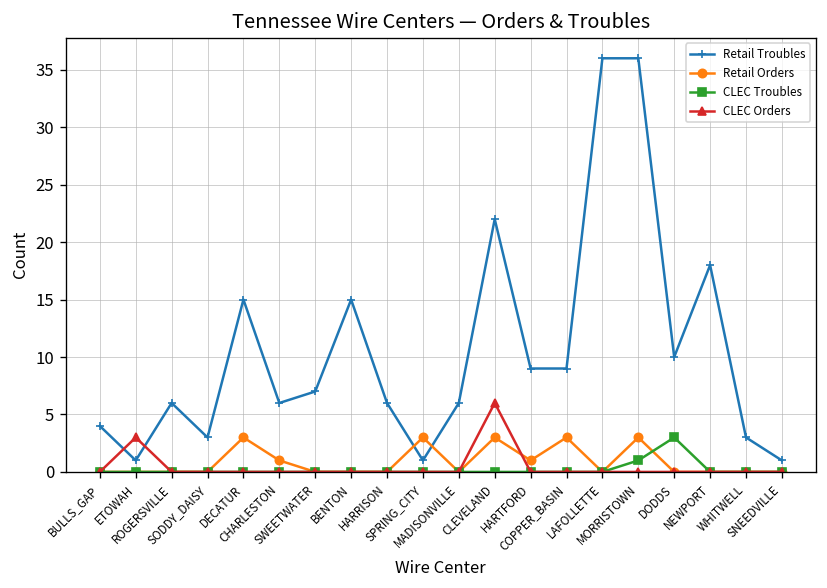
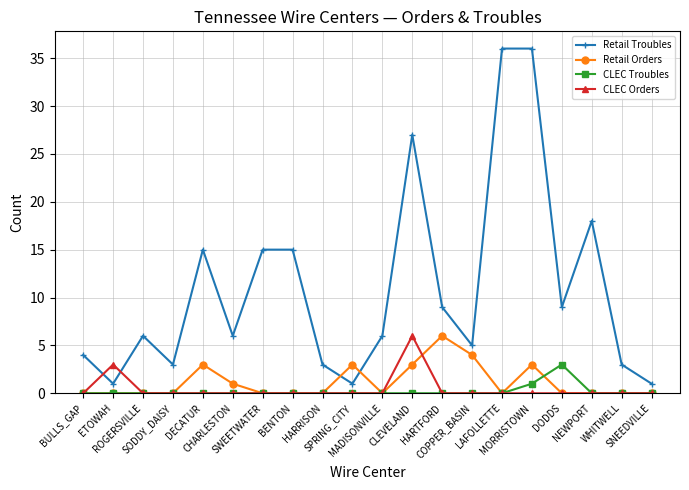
Retail Troubles, SWEETWATER: 7 -> 15
Retail Troubles, HARRISON: 6 -> 3
Retail Troubles, CLEVELAND: 22 -> 27
Retail Orders, HARTFORD: 1 -> 6
Retail Troubles, COPPER_BASIN: 9 -> 5
Retail Orders, COPPER_BASIN: 3 -> 4
Retail Troubles, DODDS: 10 -> 9
